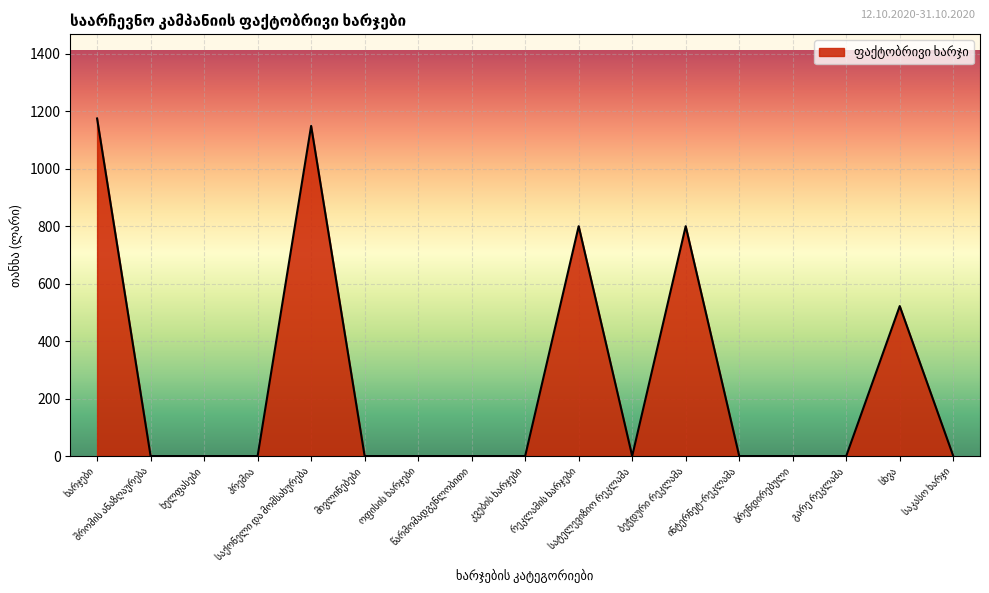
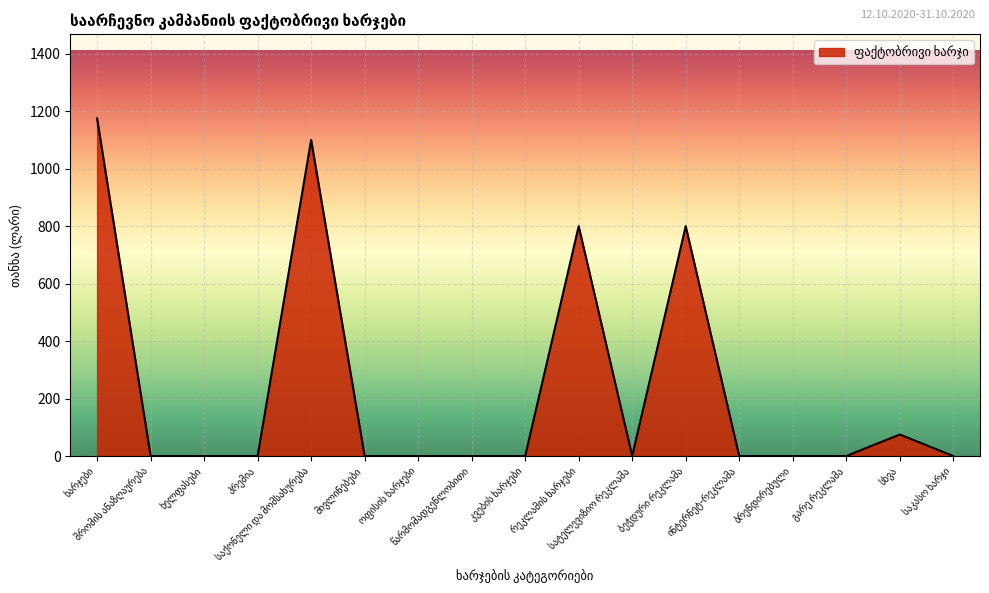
საქონელი და მომსახურება: 1150 -> 1100
სხვა: 520 -> 80
